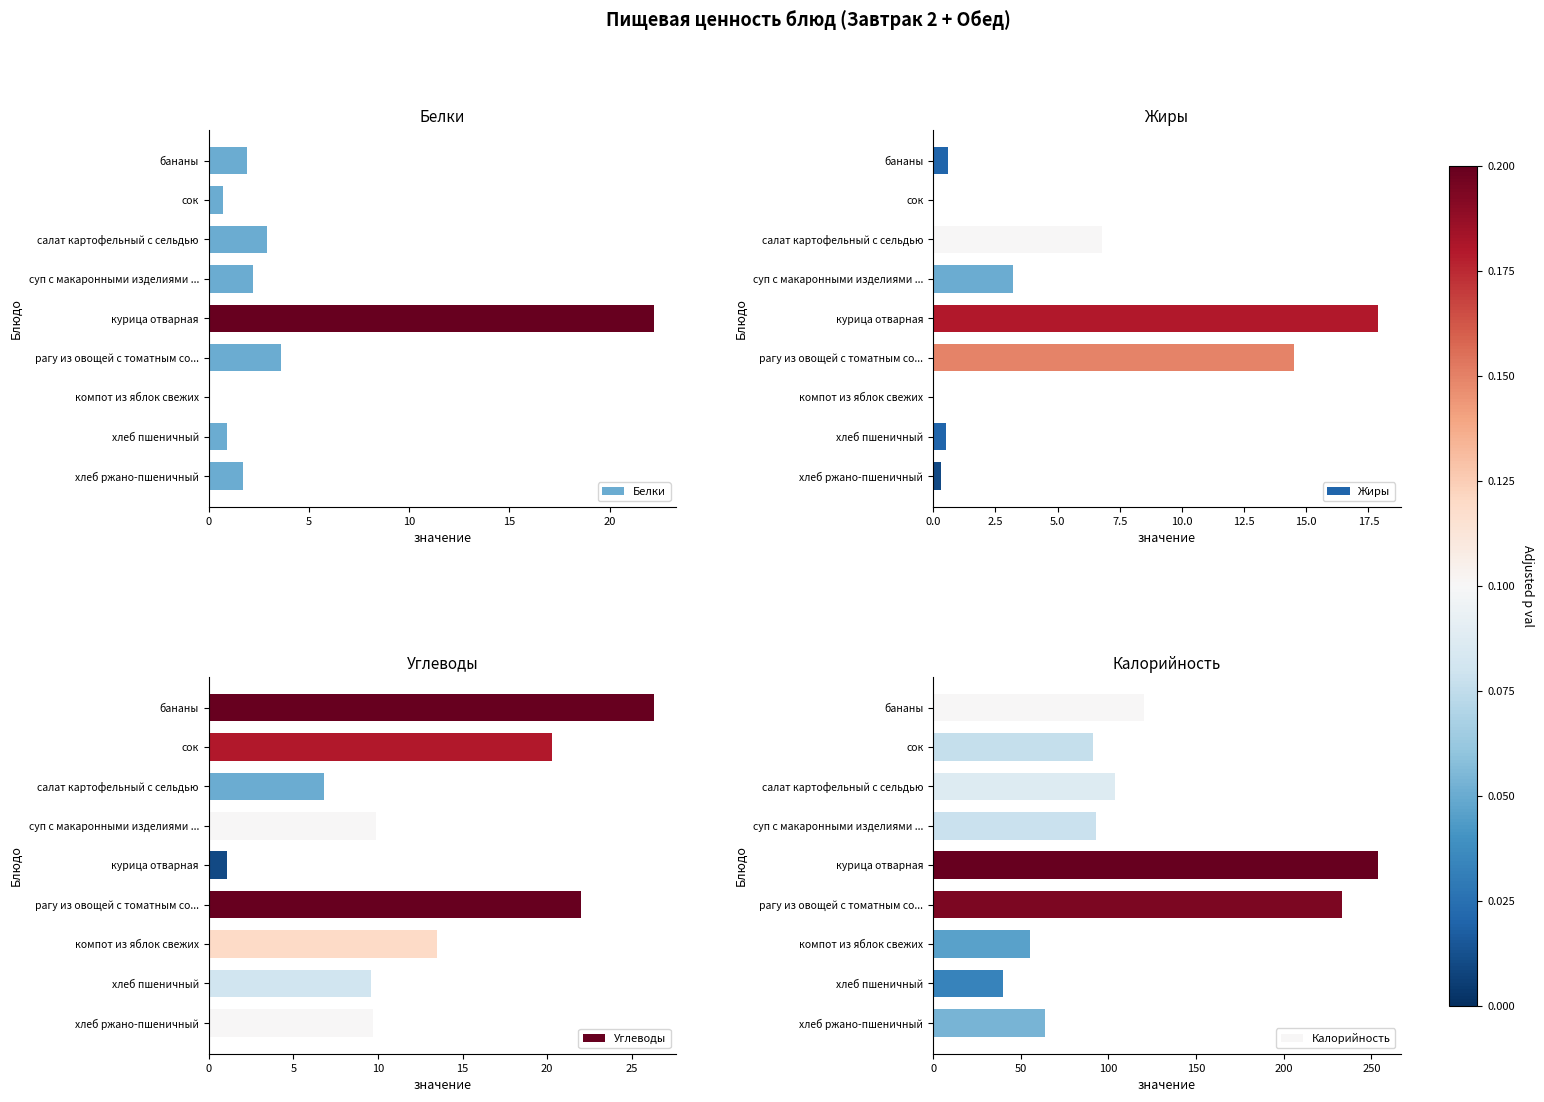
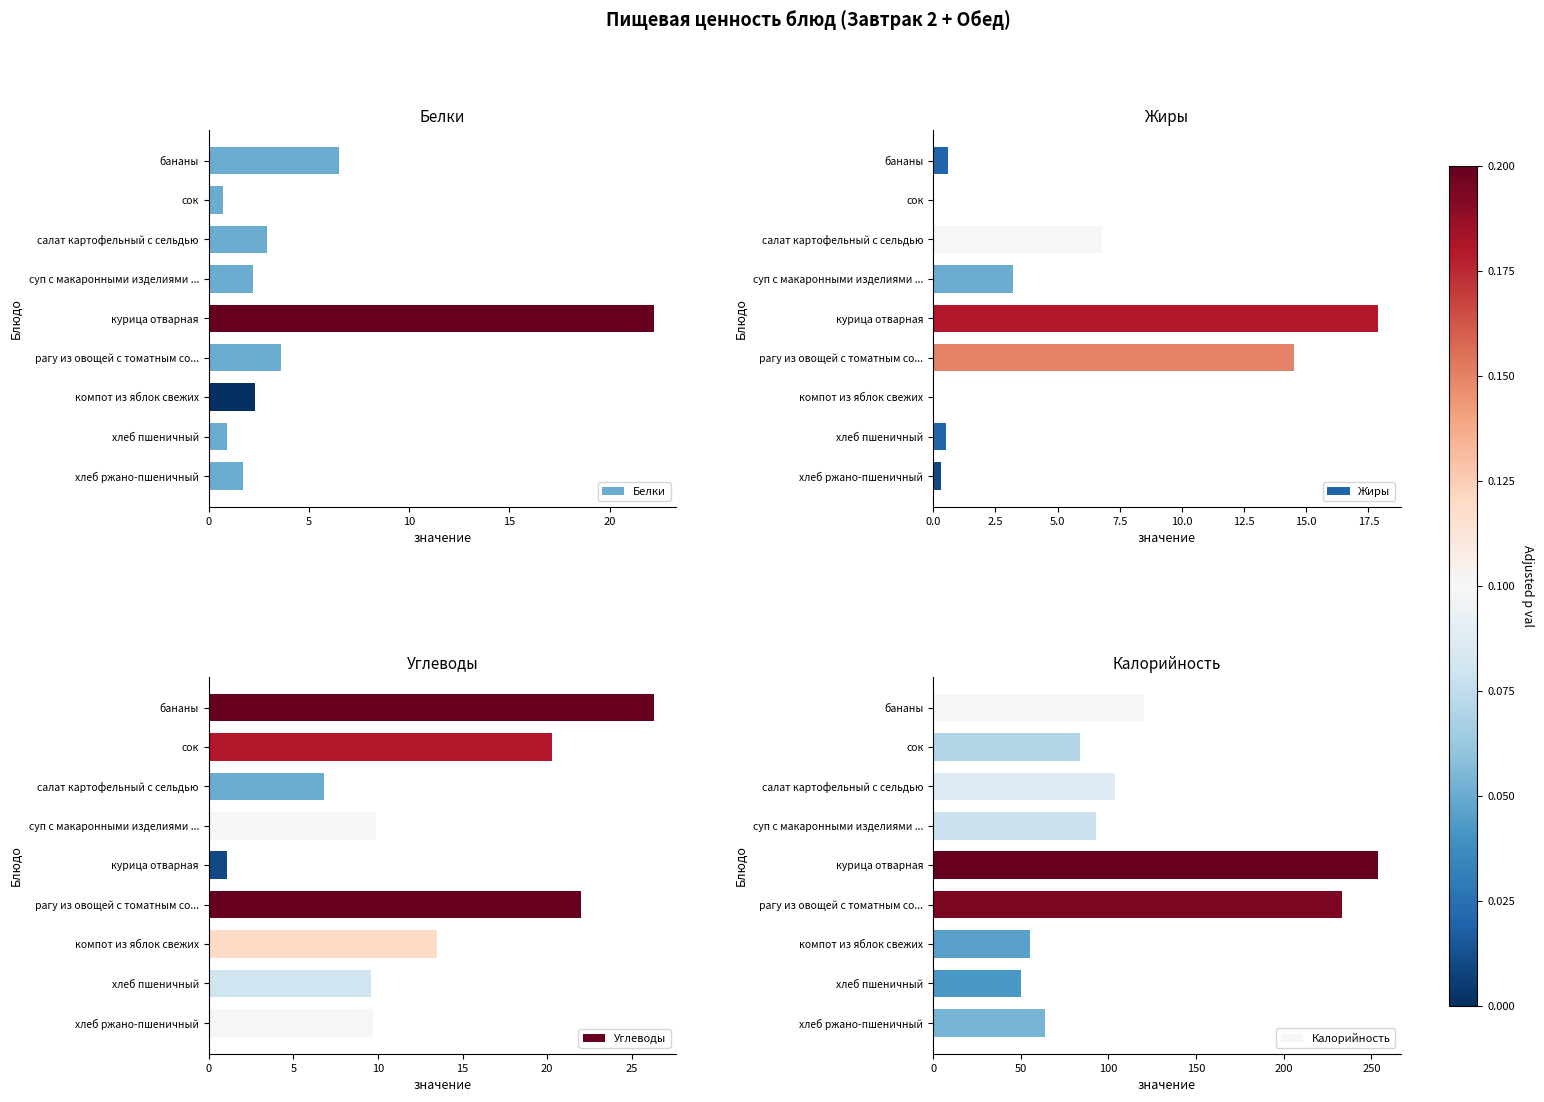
Белки, бананы: 1.9 -> 6.5
Белки, компот из яблок свежих: 0.0 -> 2.3
Калорийность, сок: 91 -> 84
Калорийность, хлеб пшеничный: 40 -> 50
